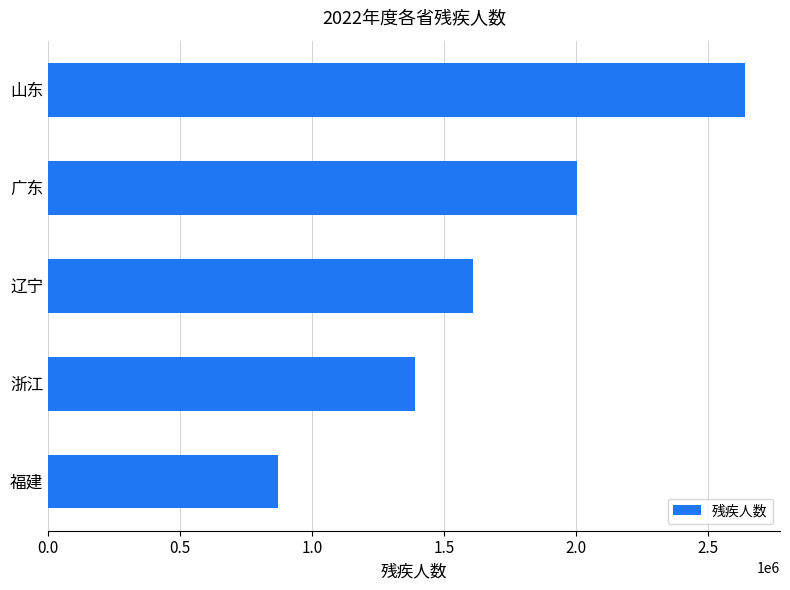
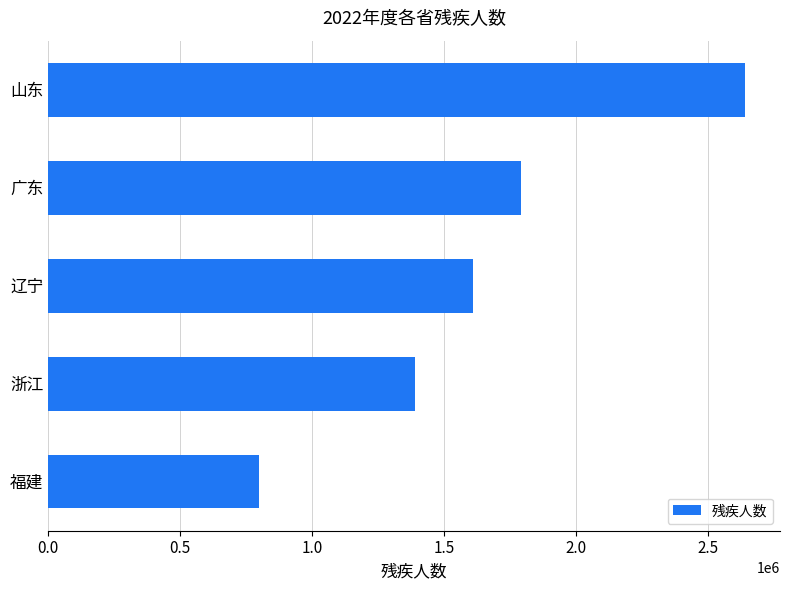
广东: 2000000 -> 1790000
福建: 870000 -> 800000
